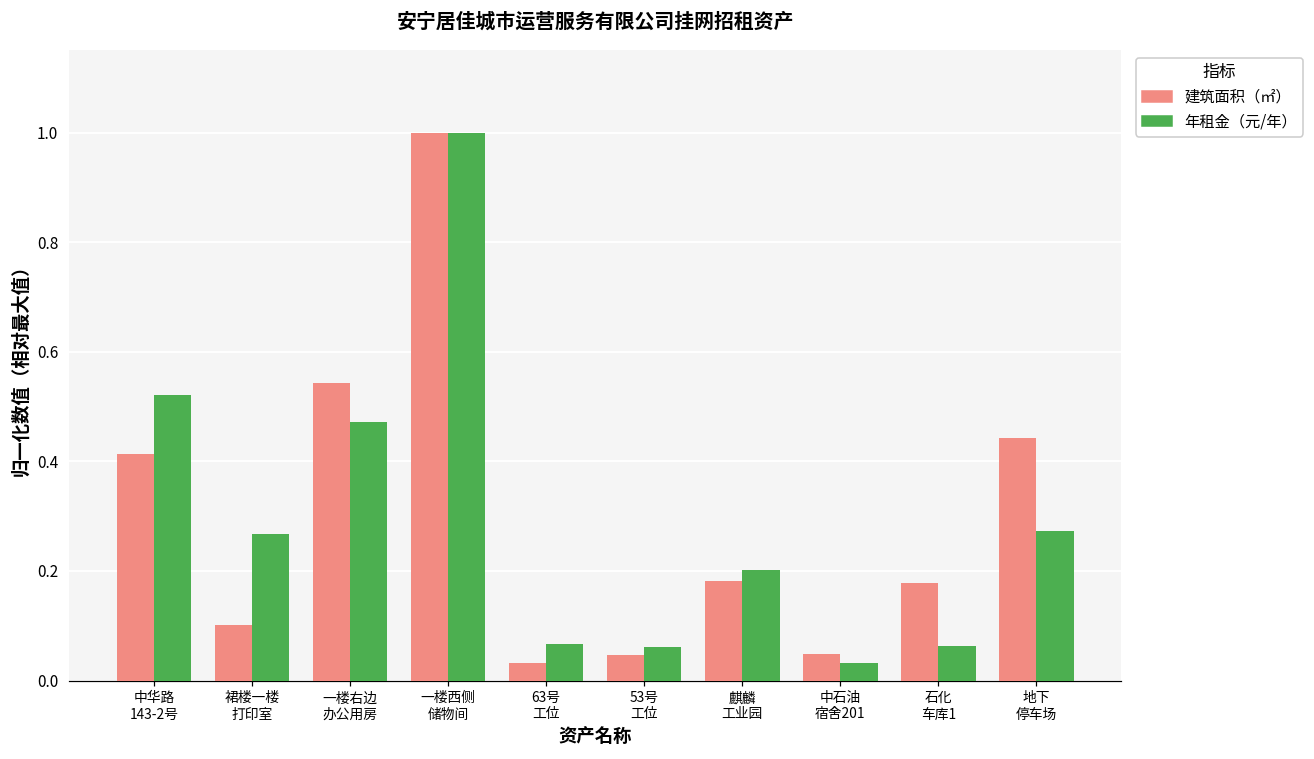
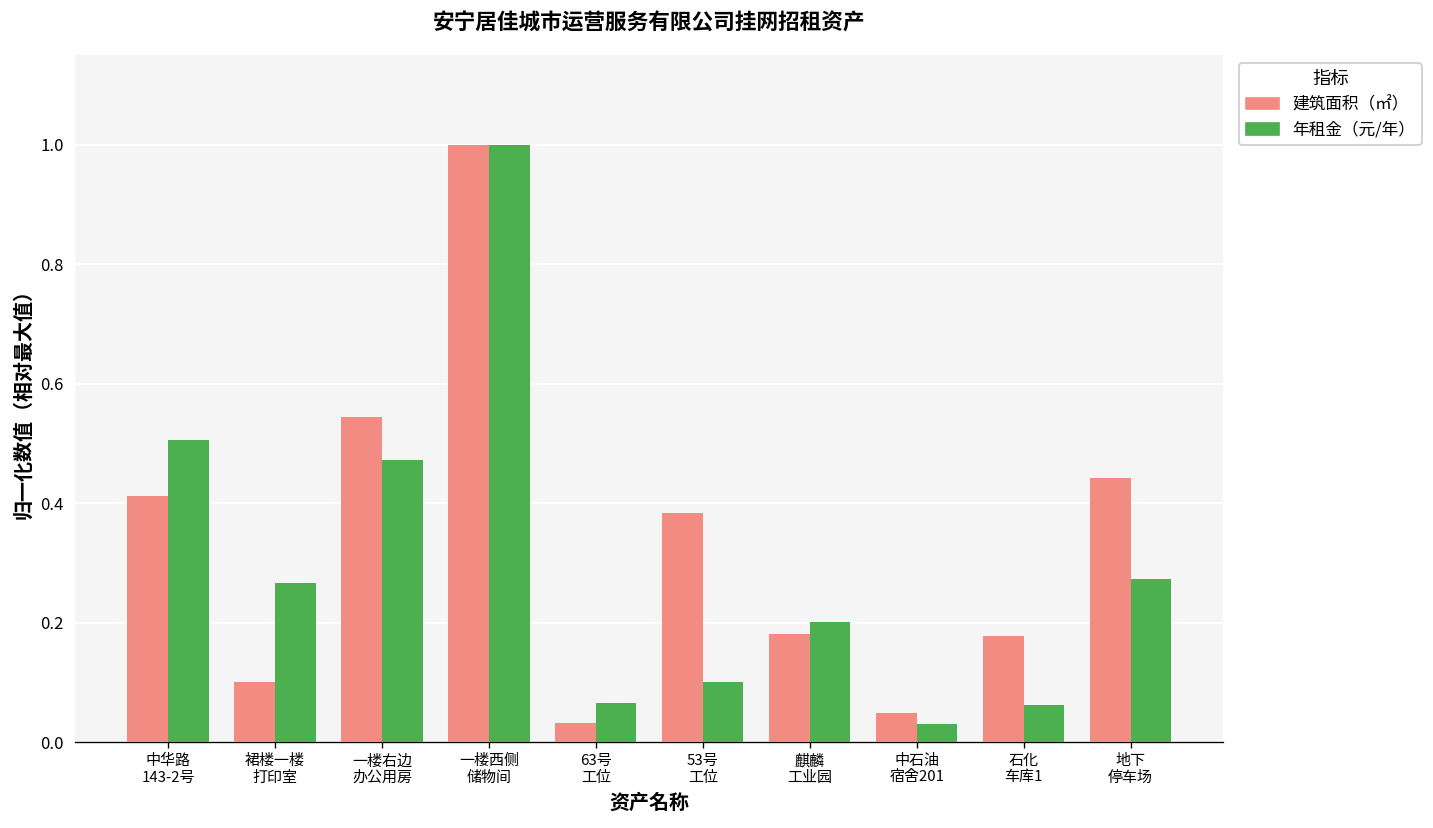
年租金（元/年）, 中华路 143-2号: 0.52 -> 0.51
建筑面积（㎡）, 53号 工位: 0.05 -> 0.38
年租金（元/年）, 53号 工位: 0.06 -> 0.10
